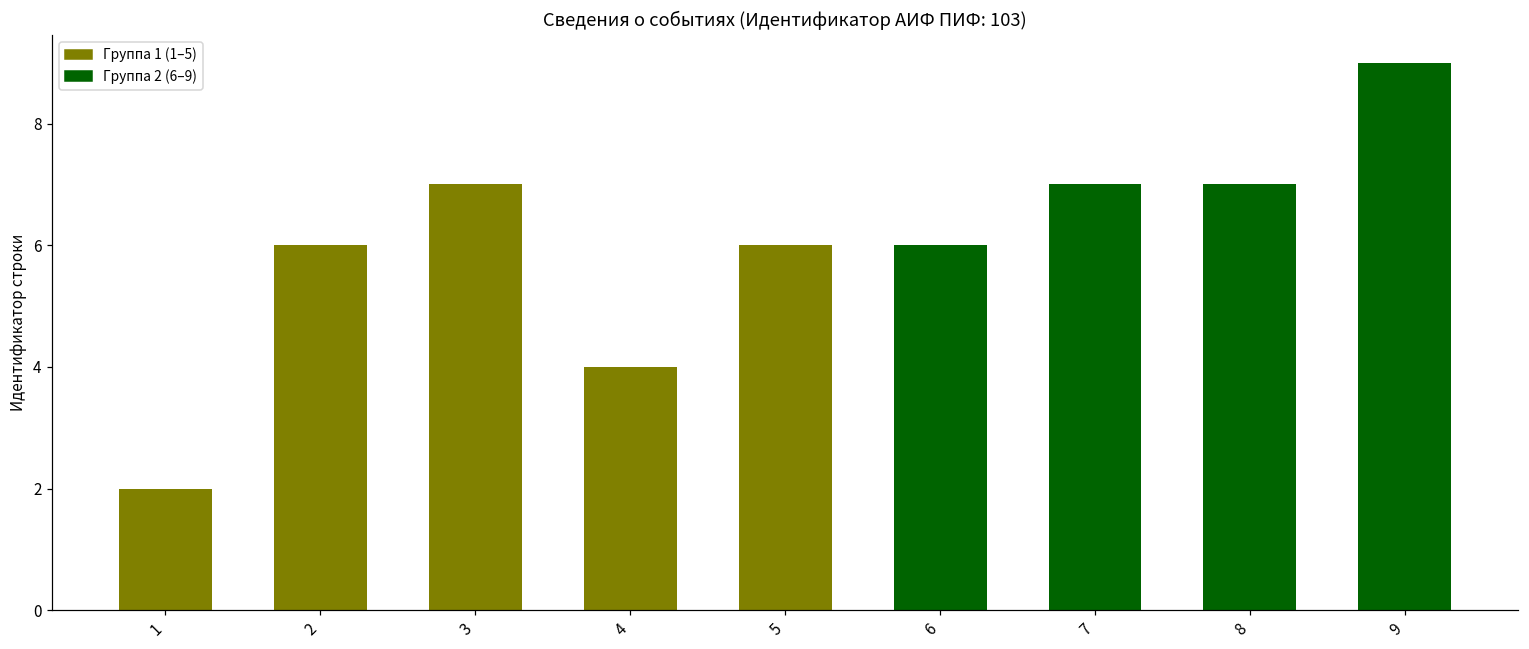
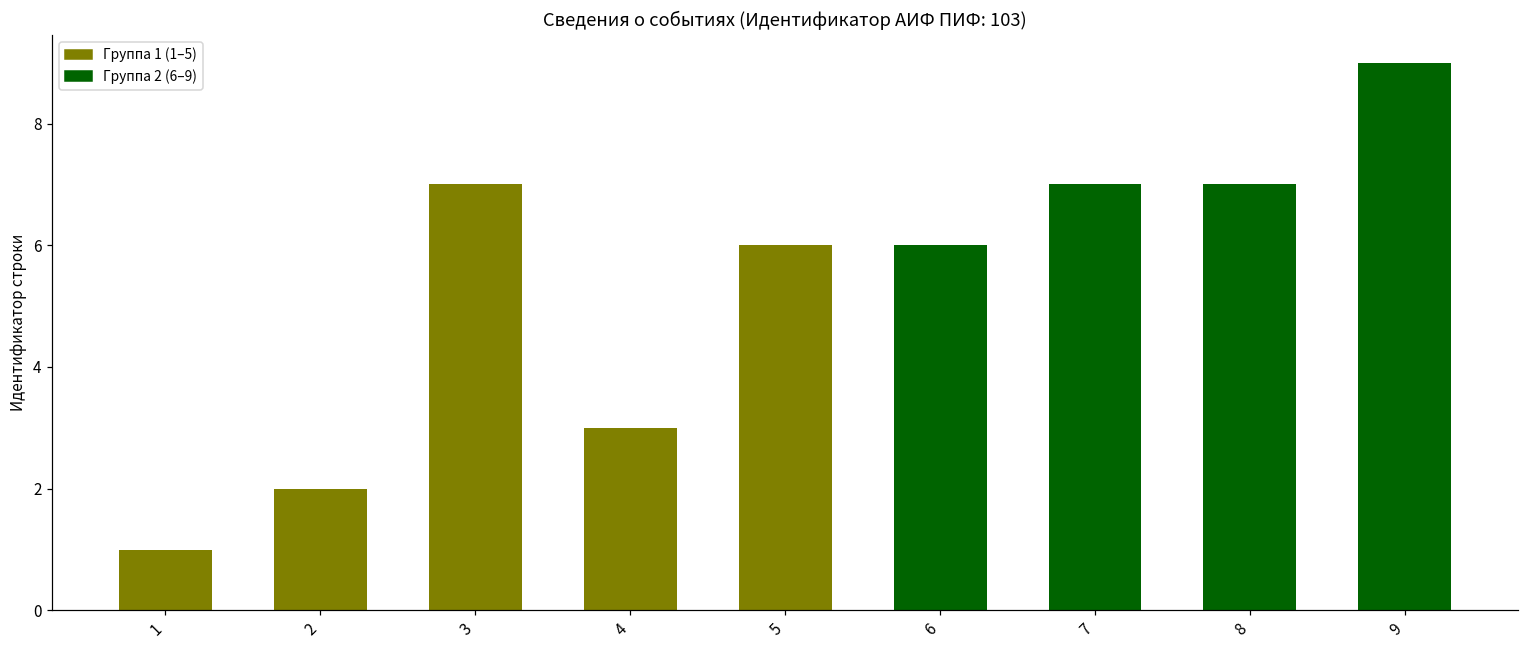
1: 2 -> 1
2: 6 -> 2
4: 4 -> 3
